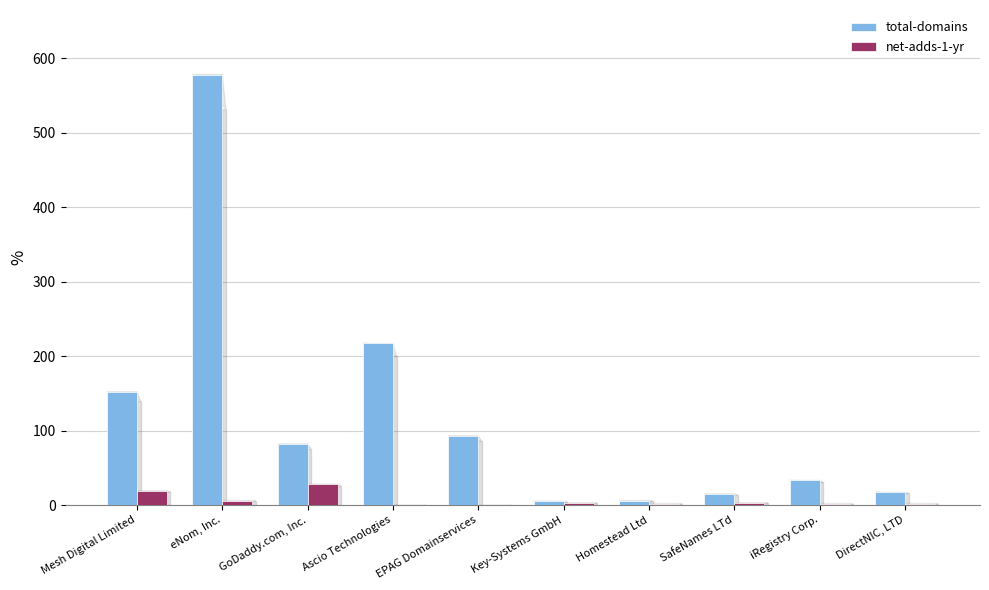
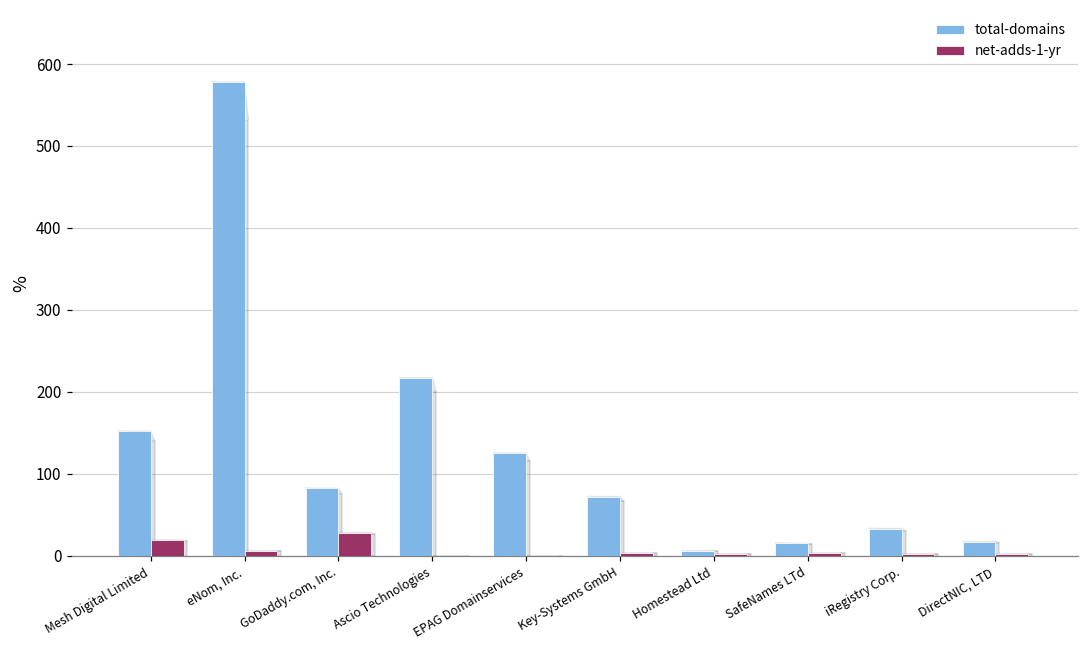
total-domains, EPAG Domainservices: 90 -> 130
total-domains, Key-Systems GmbH: 10 -> 70
